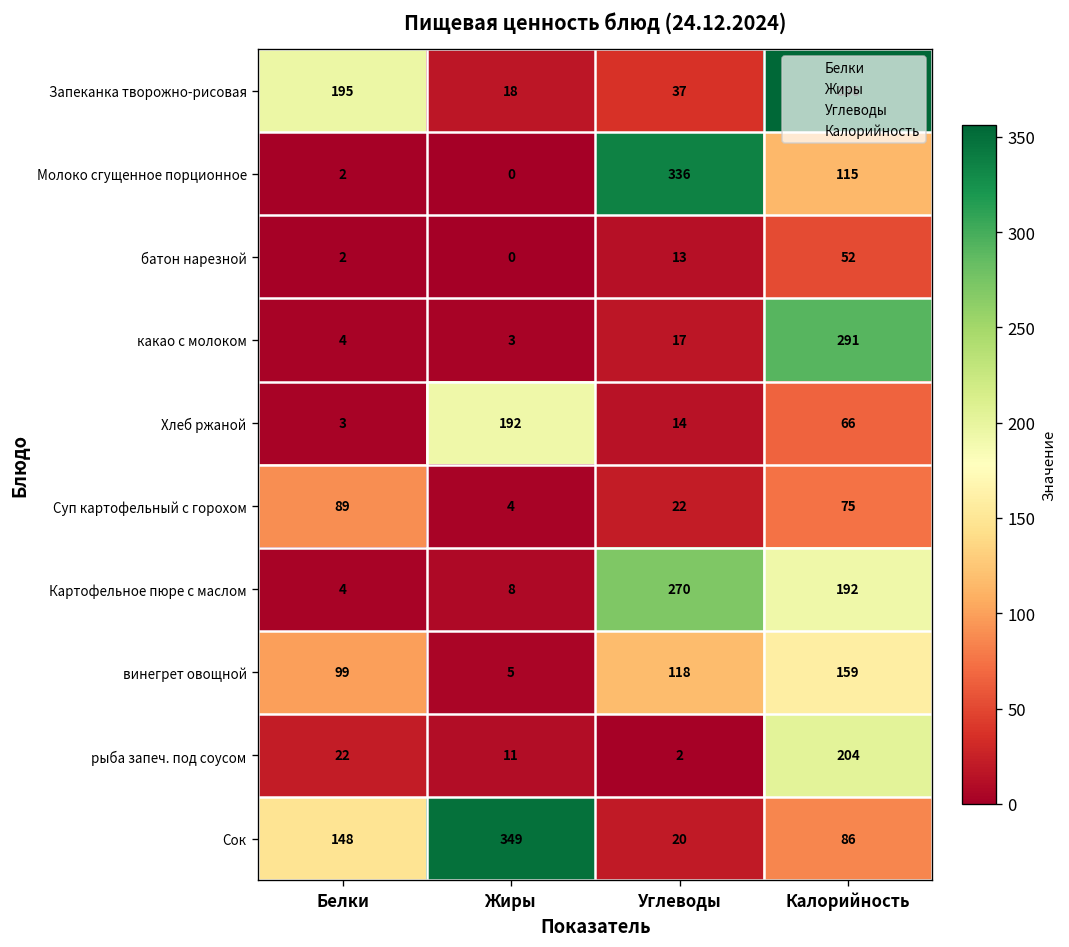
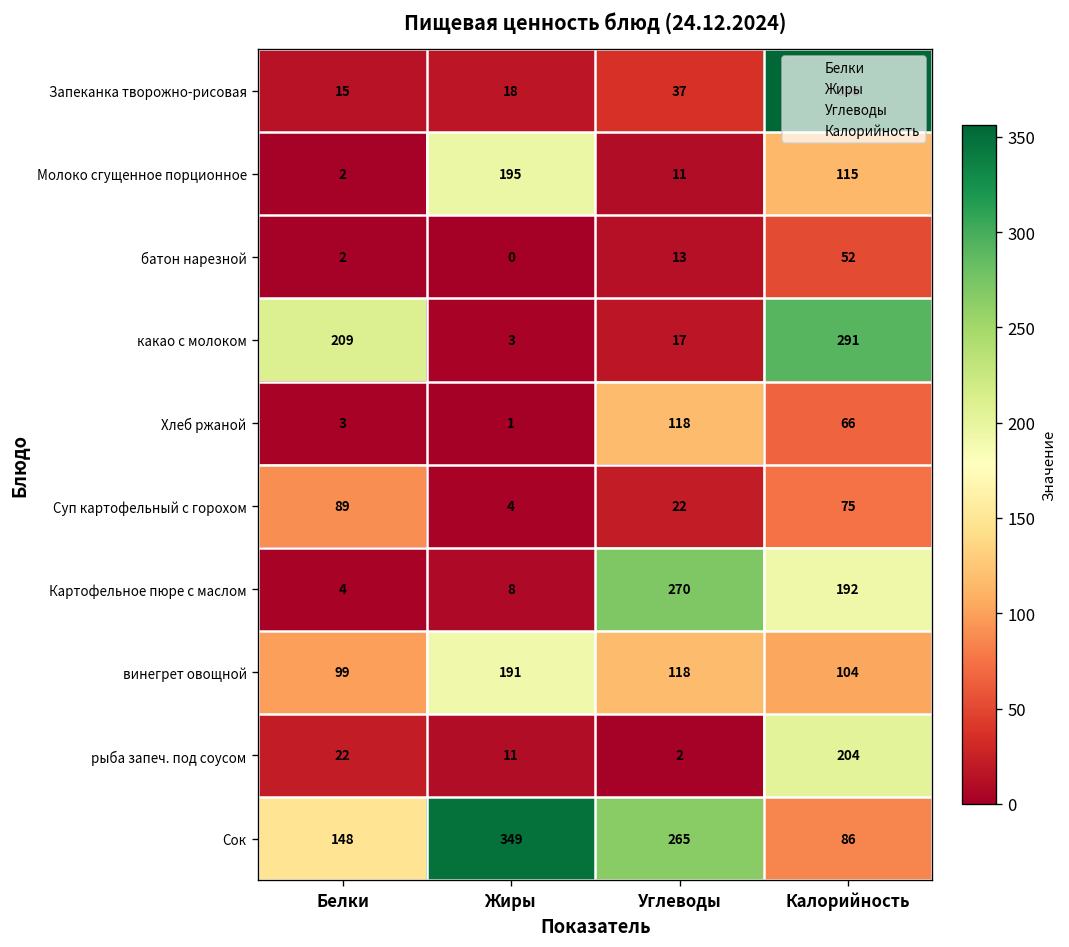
Запеканка творожно-рисовая, Белки: 195 -> 15
Молоко сгущенное порционное, Жиры: 0 -> 195
Молоко сгущенное порционное, Углеводы: 336 -> 11
какао с молоком, Белки: 4 -> 209
Хлеб ржаной, Жиры: 192 -> 1
Хлеб ржаной, Углеводы: 14 -> 118
винегрет овощной, Жиры: 5 -> 191
винегрет овощной, Калорийность: 159 -> 104
Сок, Углеводы: 20 -> 265
